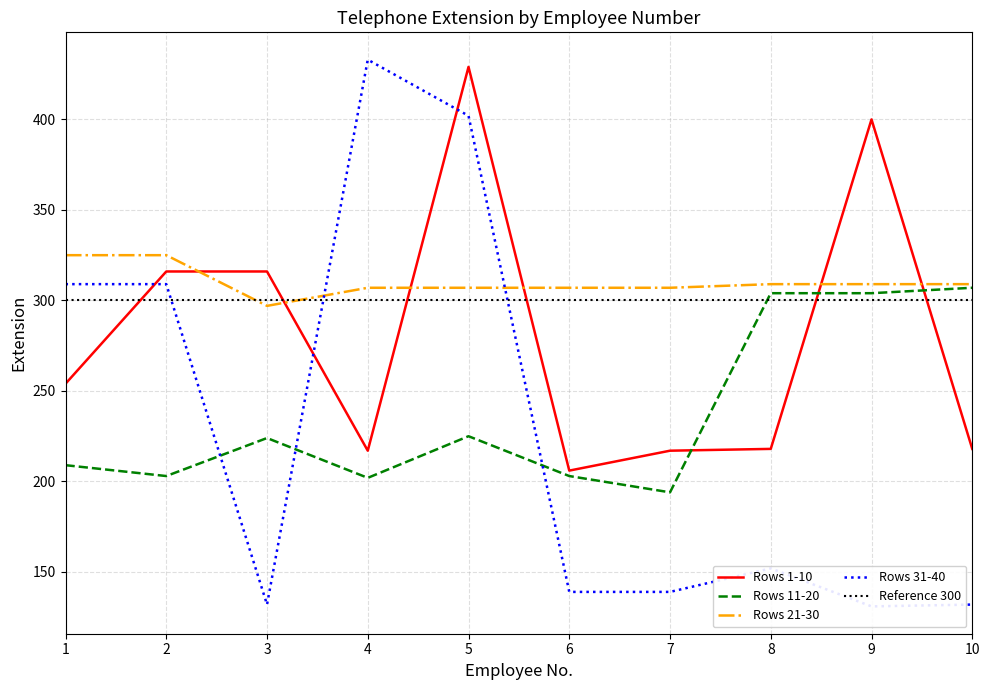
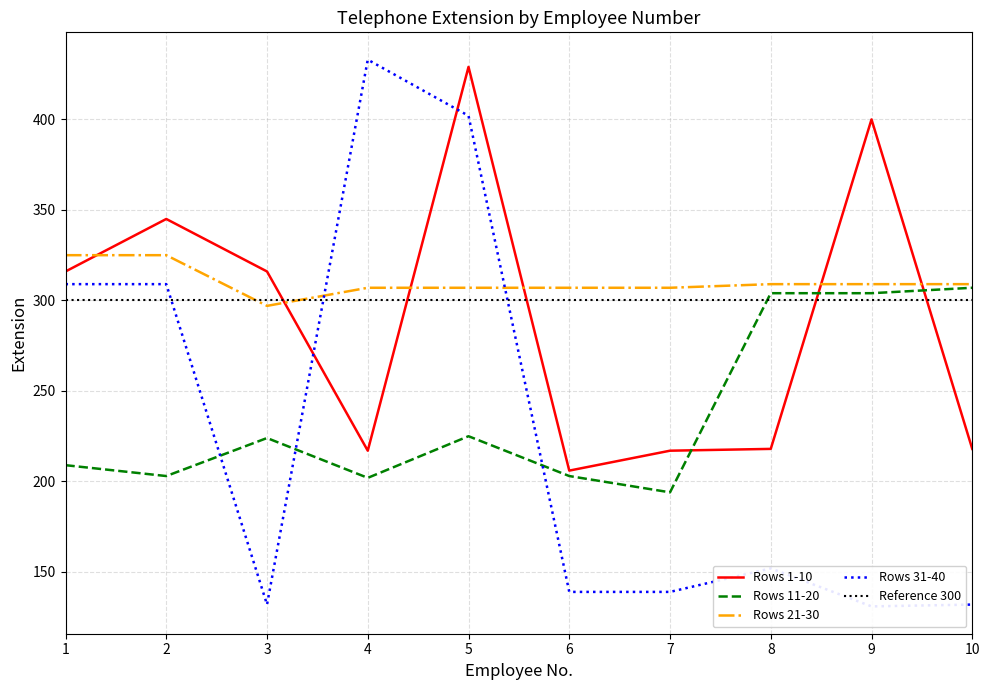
Rows 1-10, 1: 254 -> 316
Rows 1-10, 2: 316 -> 345
